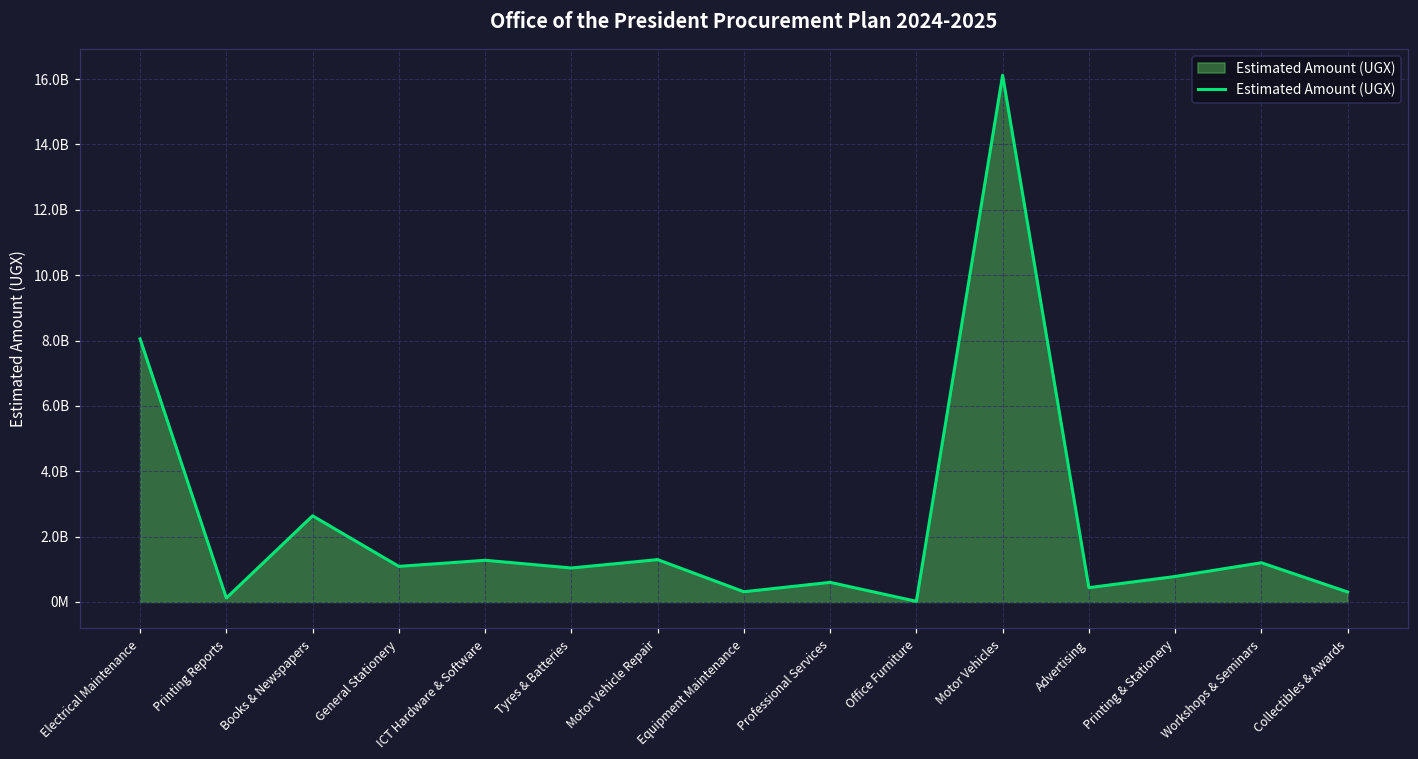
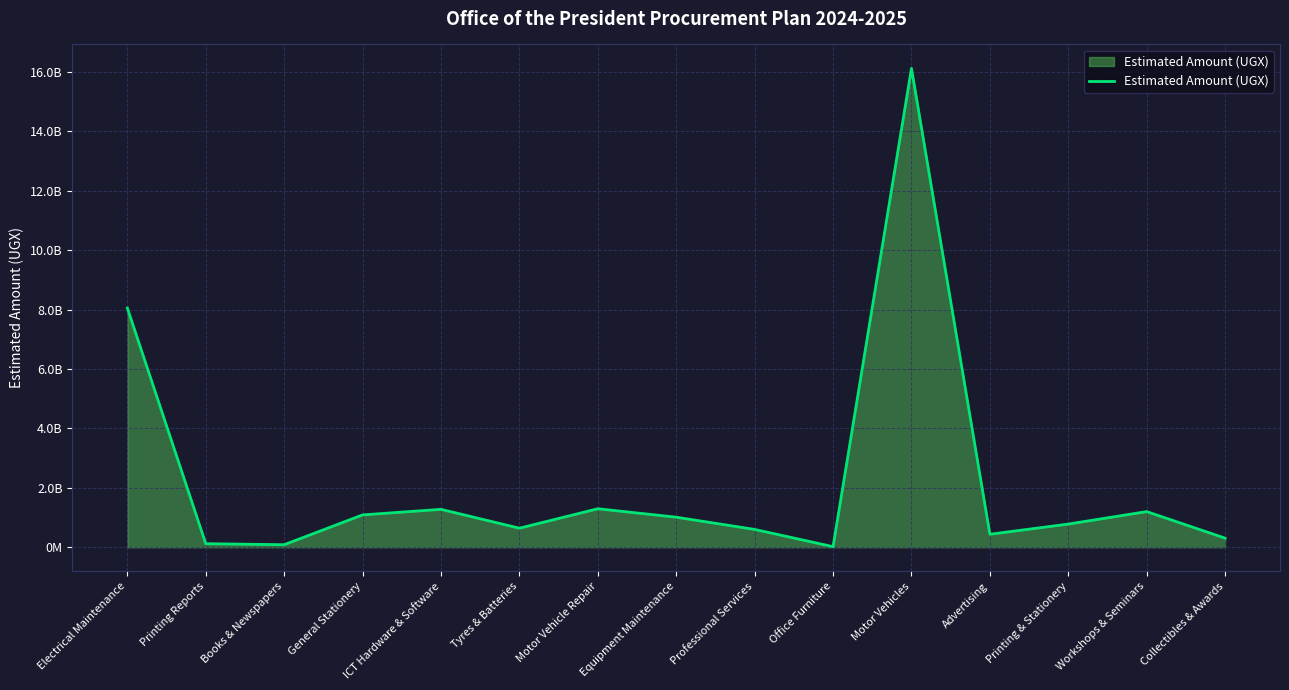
Books & Newspapers: 2600000000 -> 100000000
Tyres & Batteries: 1000000000 -> 600000000
Equipment Maintenance: 300000000 -> 1000000000
